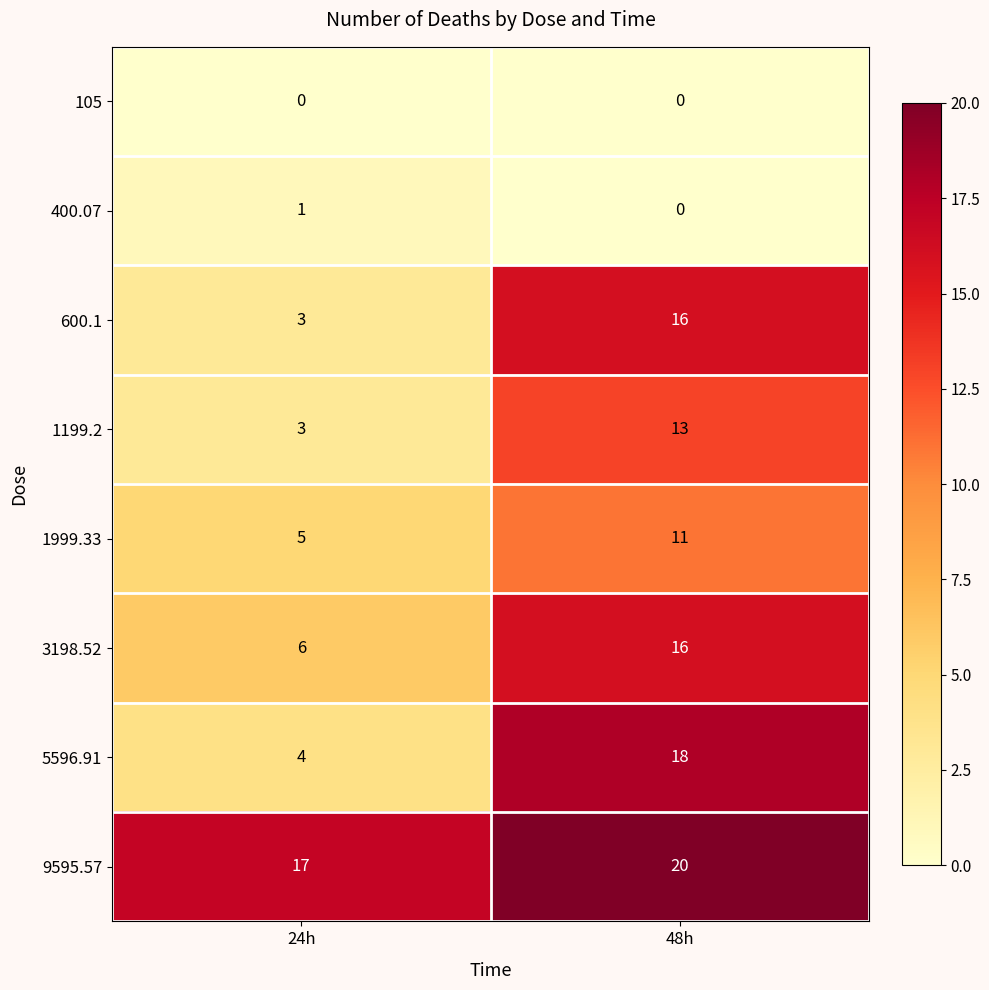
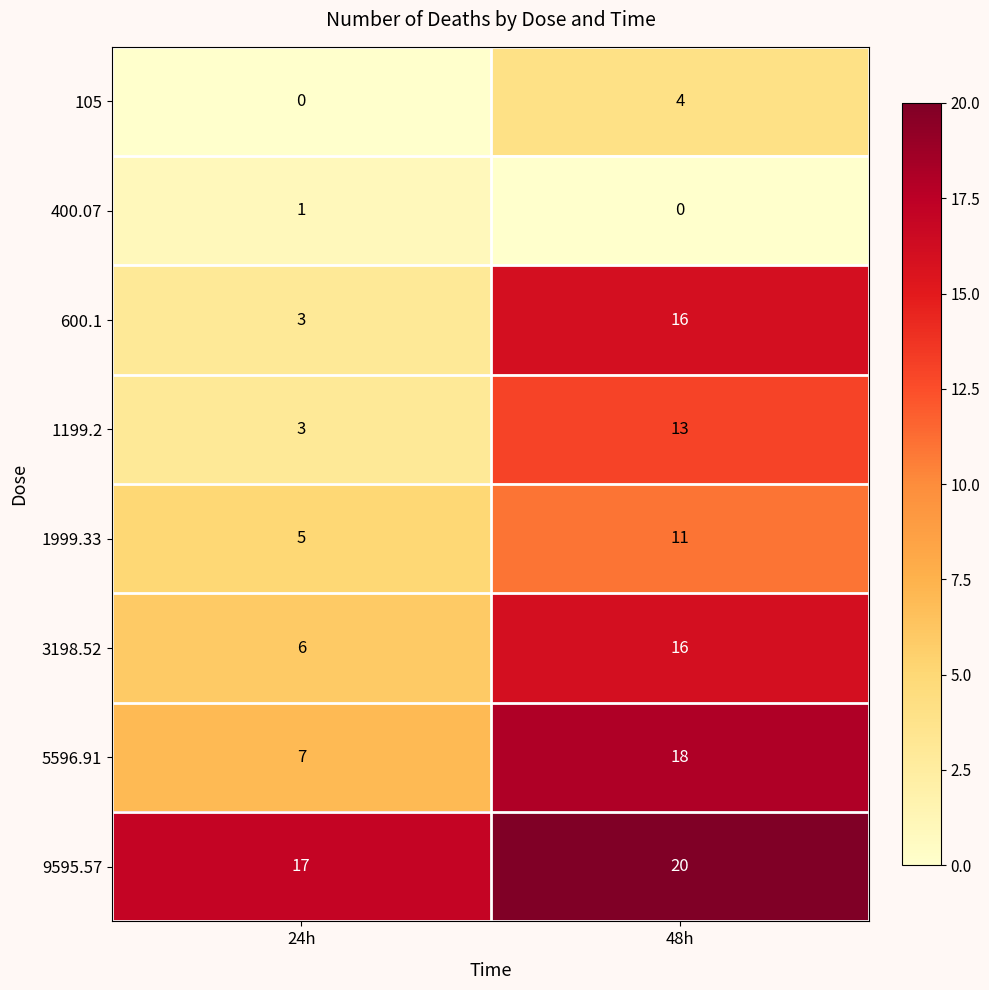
105, 48h: 0 -> 4
5596.91, 24h: 4 -> 7
